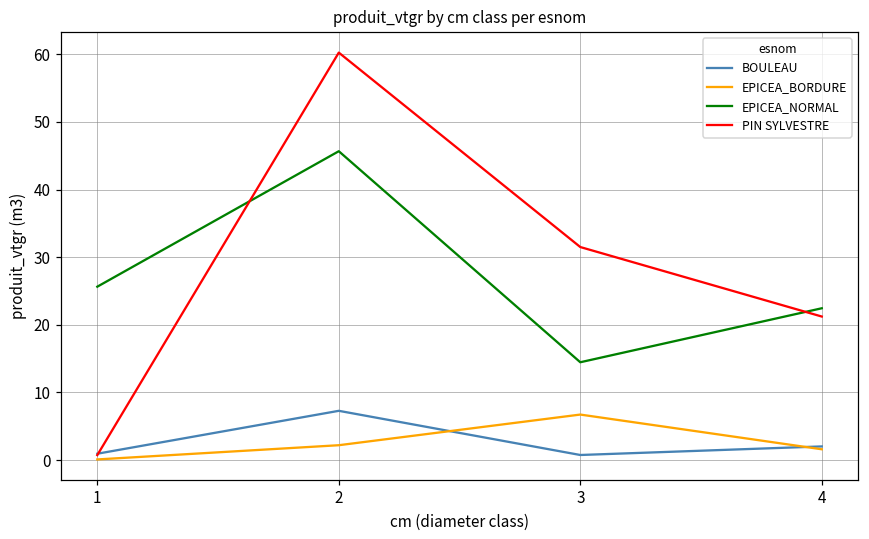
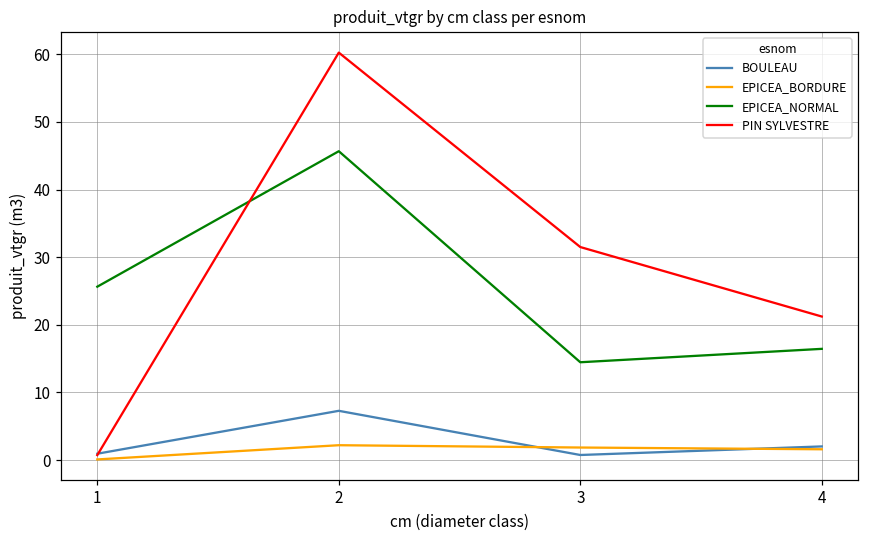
EPICEA_BORDURE, 3: 7 -> 2
EPICEA_NORMAL, 4: 22 -> 16
